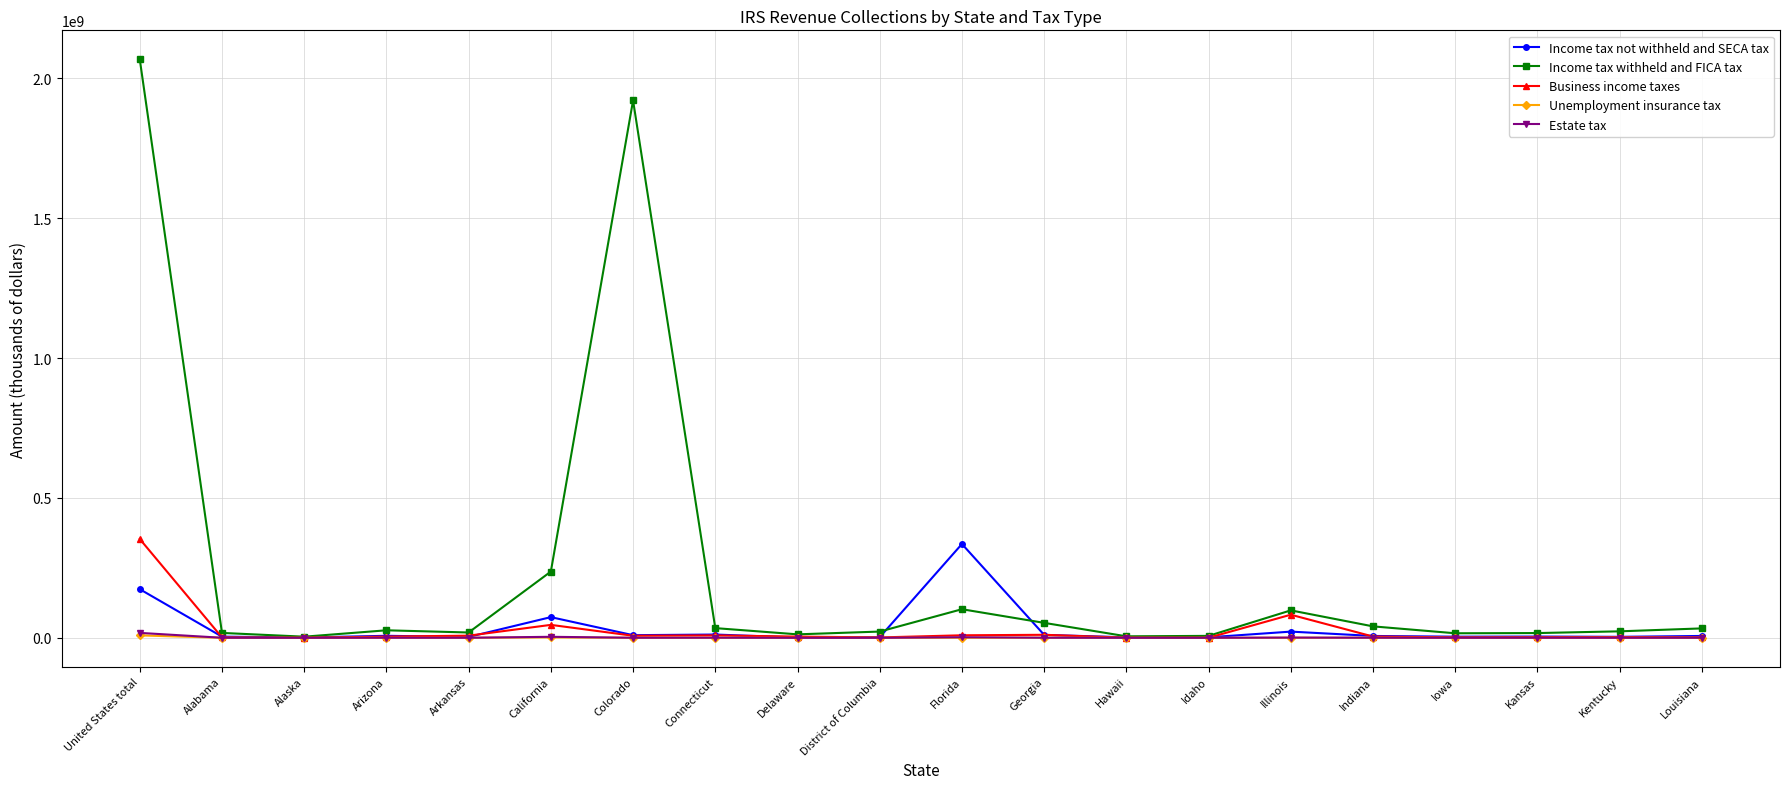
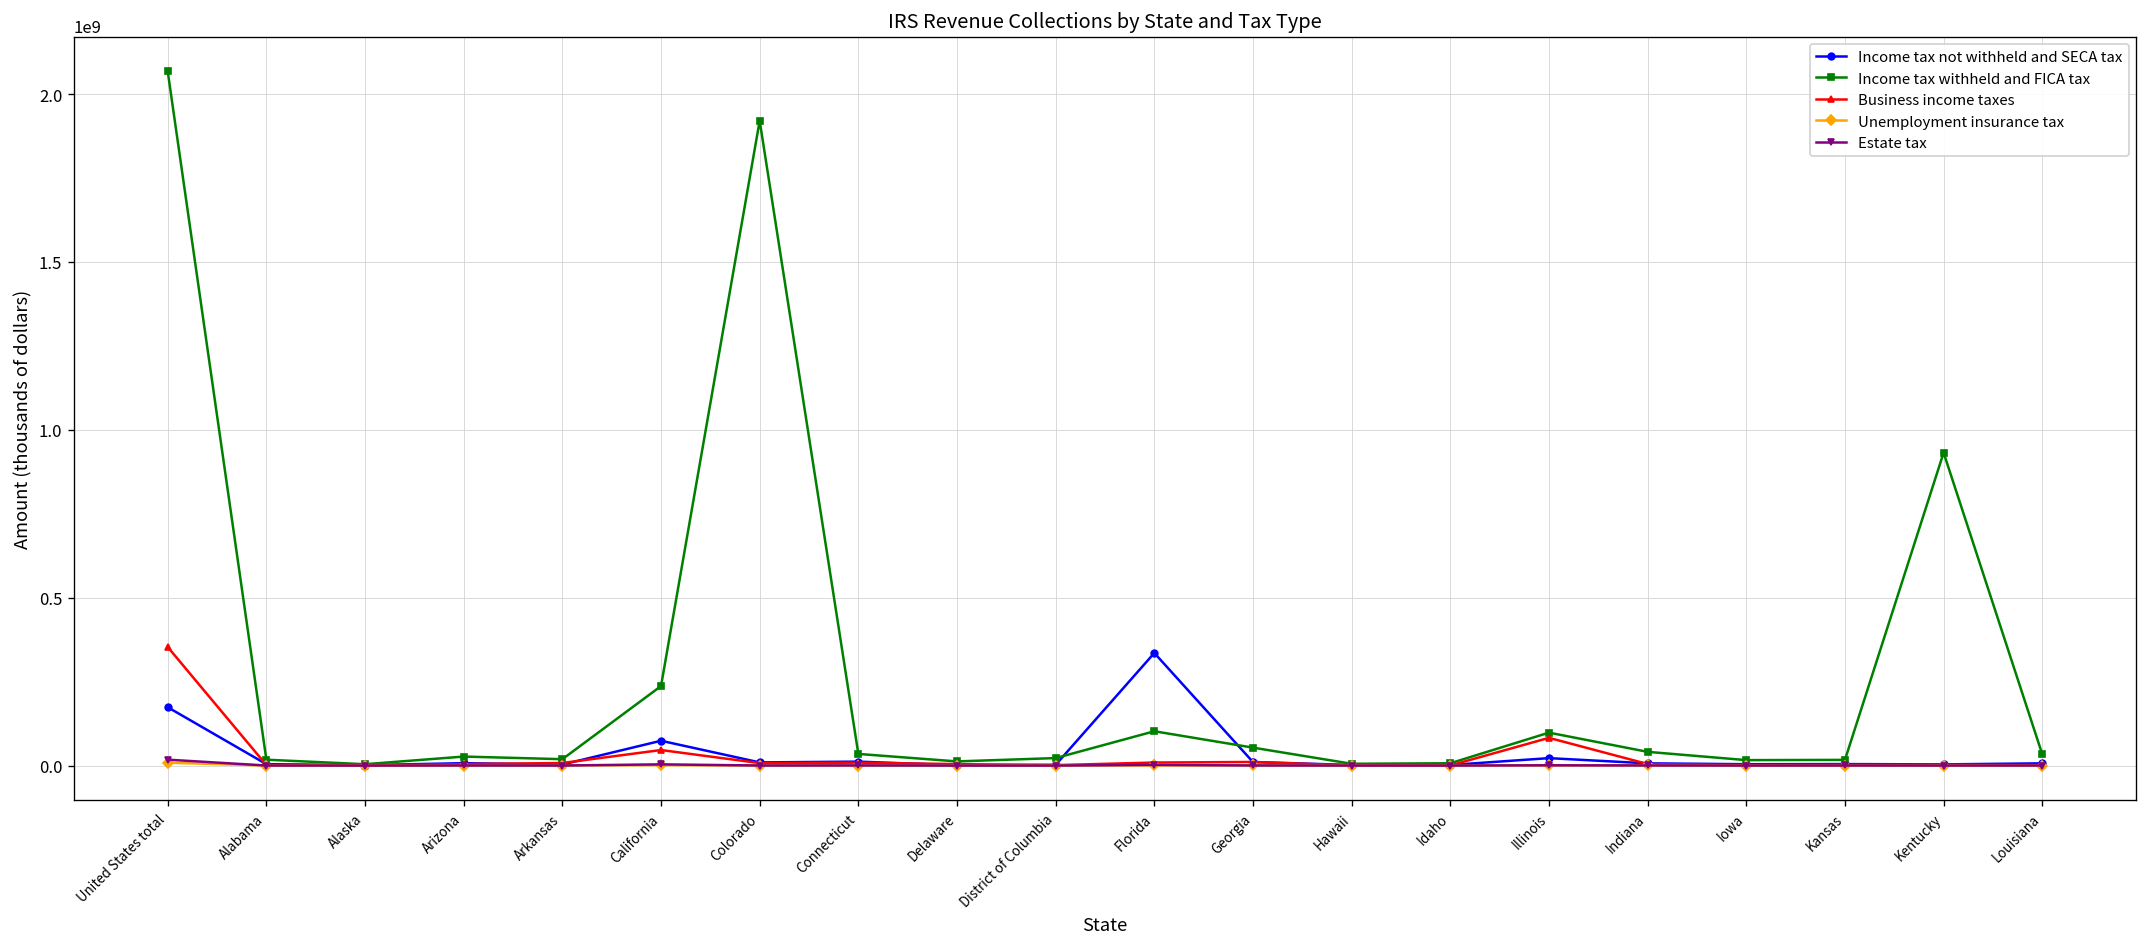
Income tax withheld and FICA tax, Kentucky: 20000000 -> 930000000
